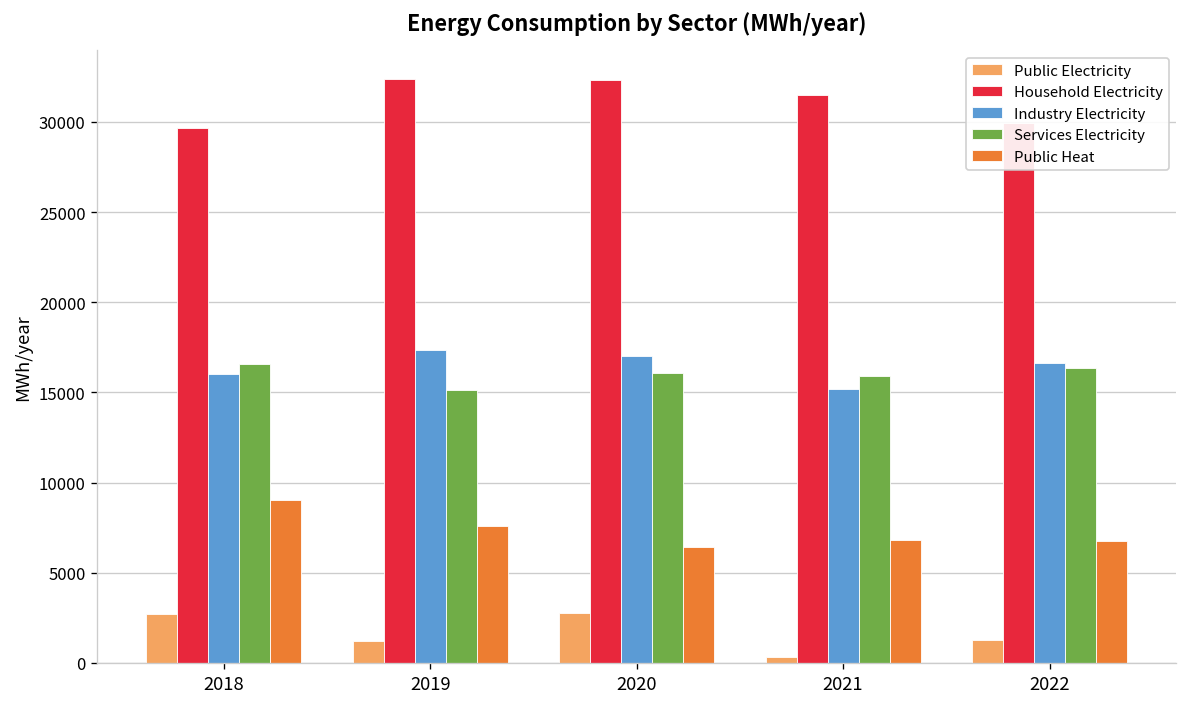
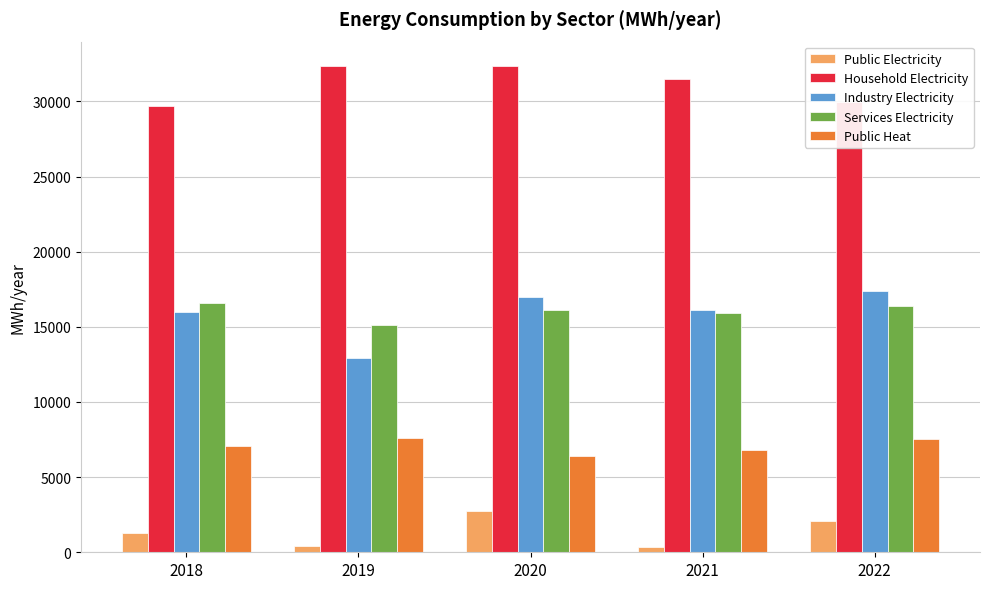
Public Electricity, 2018: 2700 -> 1300
Public Heat, 2018: 9000 -> 7100
Public Electricity, 2019: 1200 -> 400
Industry Electricity, 2019: 17400 -> 13000
Industry Electricity, 2021: 15200 -> 16100
Public Electricity, 2022: 1300 -> 2100
Industry Electricity, 2022: 16600 -> 17400
Public Heat, 2022: 6700 -> 7500
